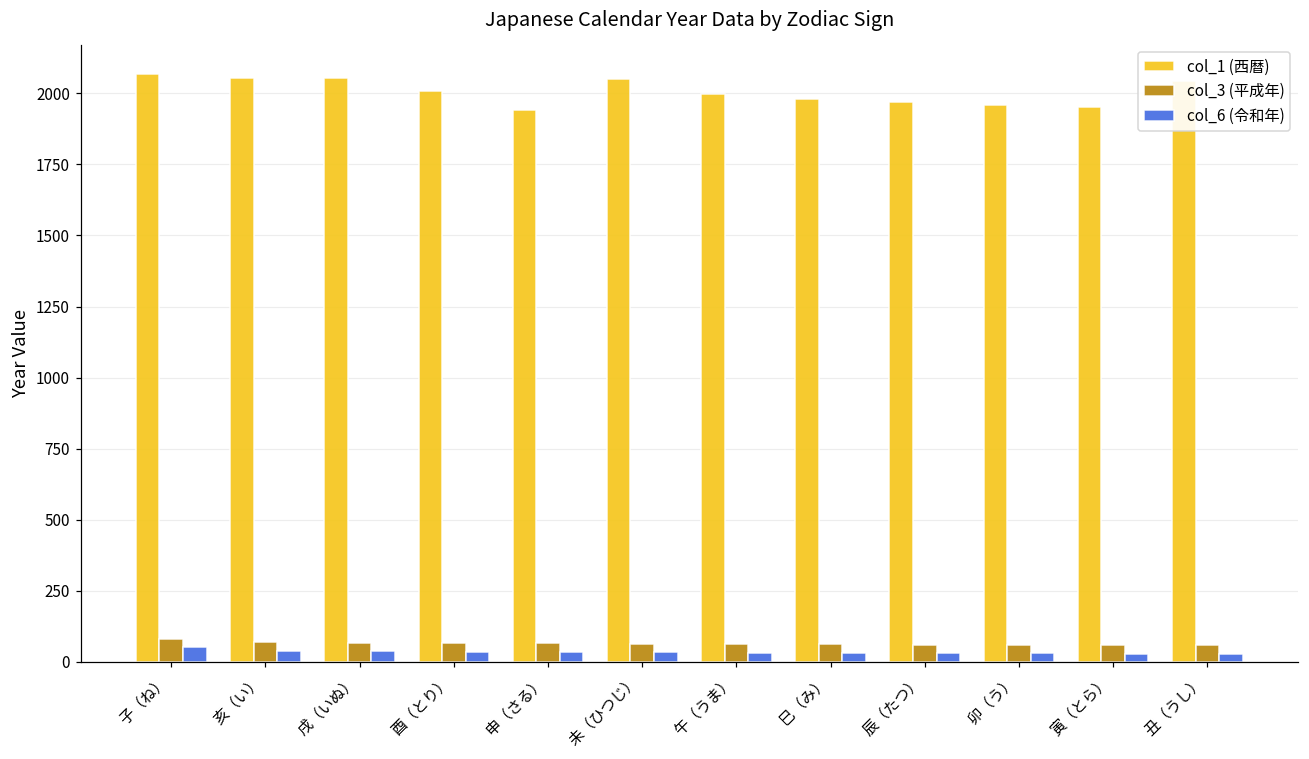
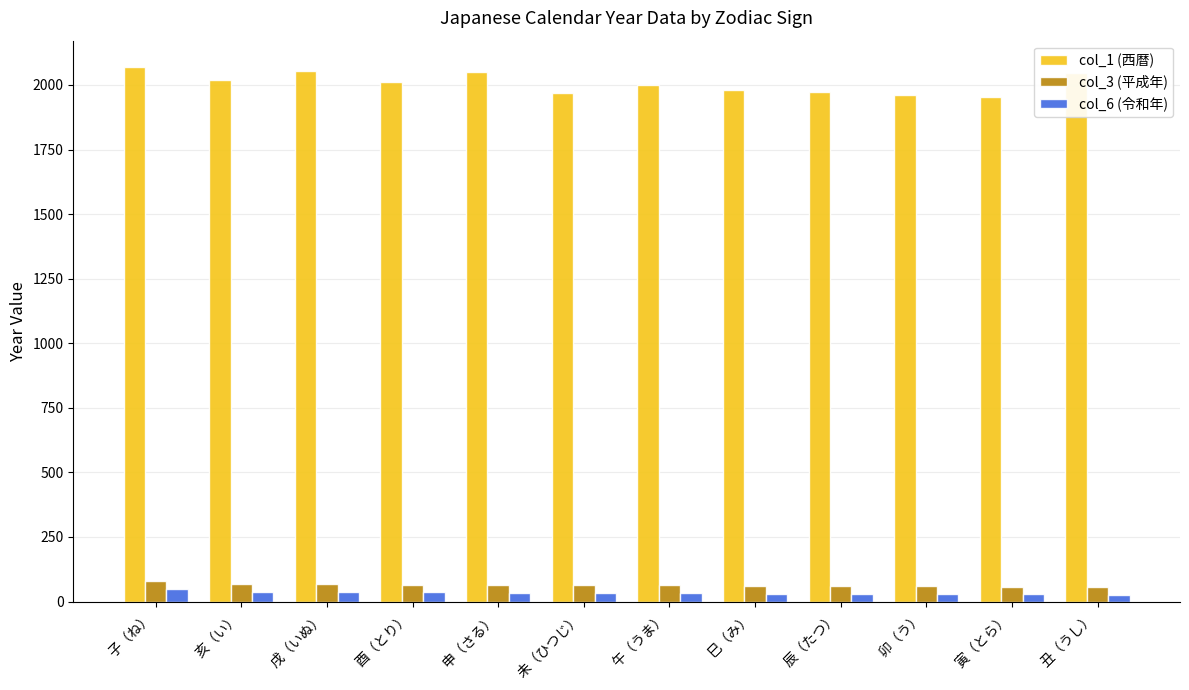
col_1 (西暦), 亥（い）: 2060 -> 2020
col_1 (西暦), 申（さる）: 1940 -> 2050
col_1 (西暦), 未（ひつじ）: 2050 -> 1970
